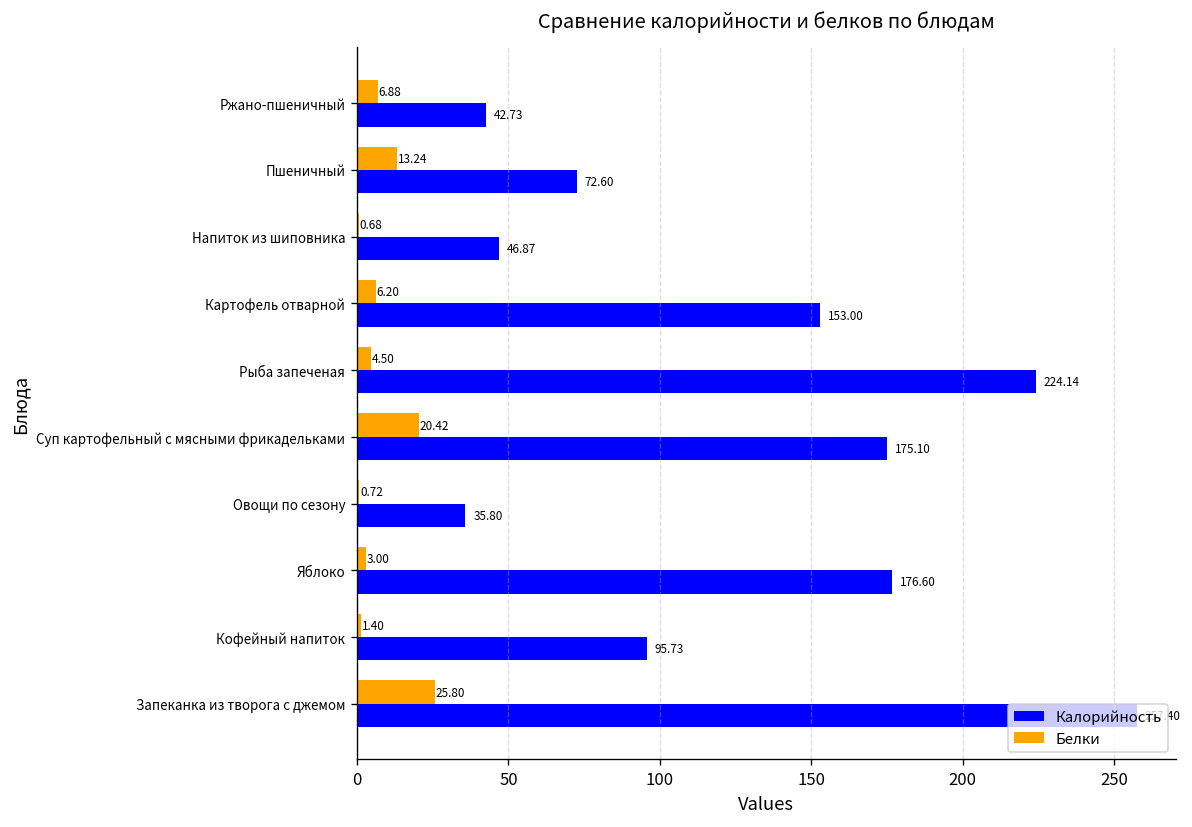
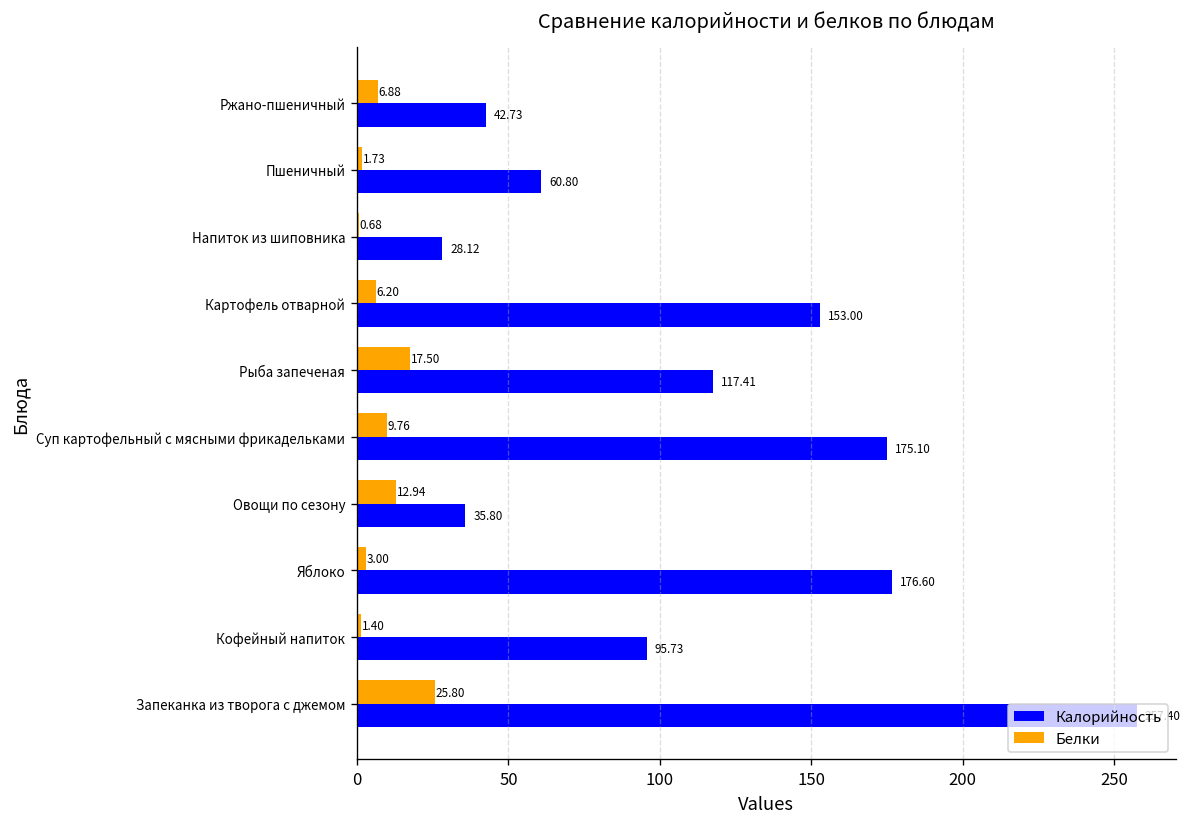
Белки, Пшеничный: 13.24 -> 1.73
Калорийность, Пшеничный: 72.60 -> 60.80
Калорийность, Напиток из шиповника: 46.87 -> 28.12
Белки, Рыба запеченая: 4.50 -> 17.50
Калорийность, Рыба запеченая: 224.14 -> 117.41
Белки, Суп картофельный с мясными фрикадельками: 20.42 -> 9.76
Белки, Овощи по сезону: 0.72 -> 12.94
